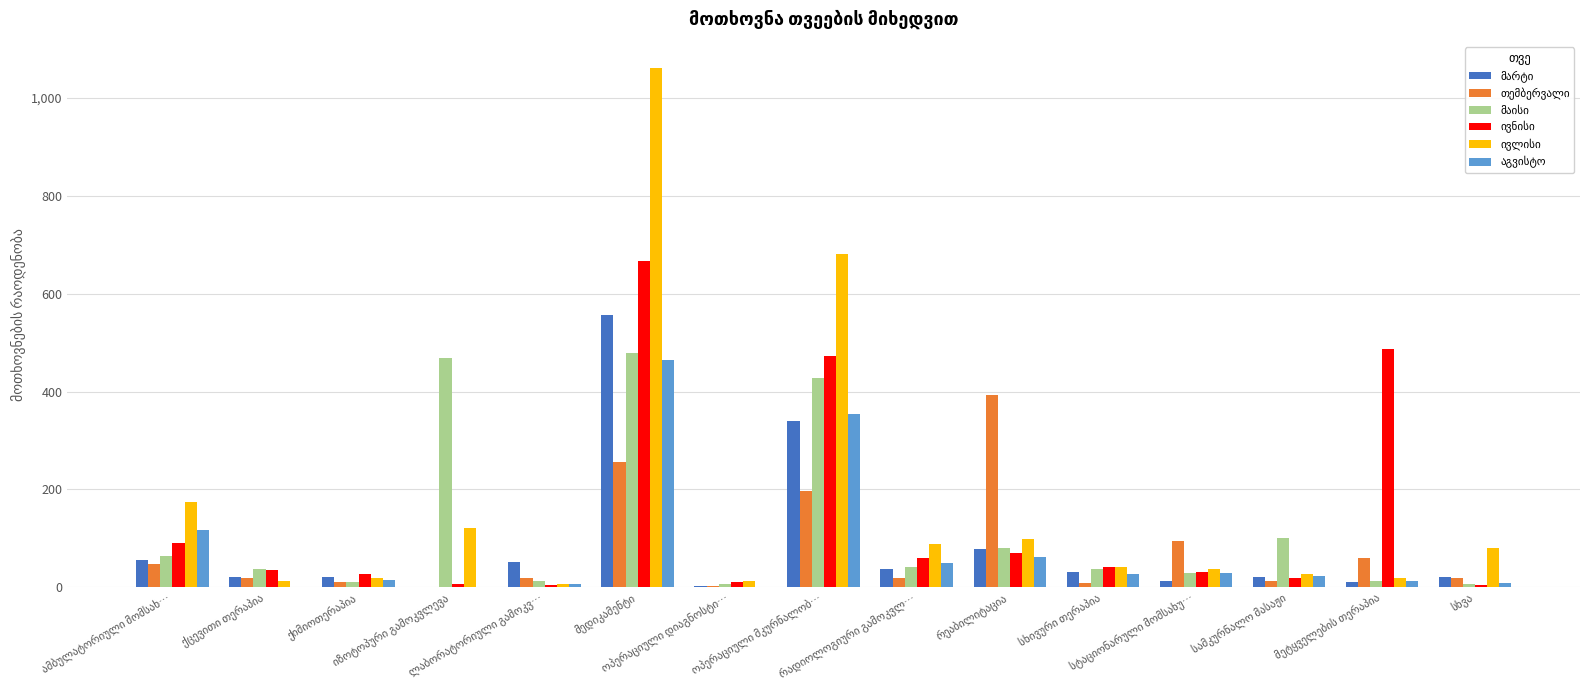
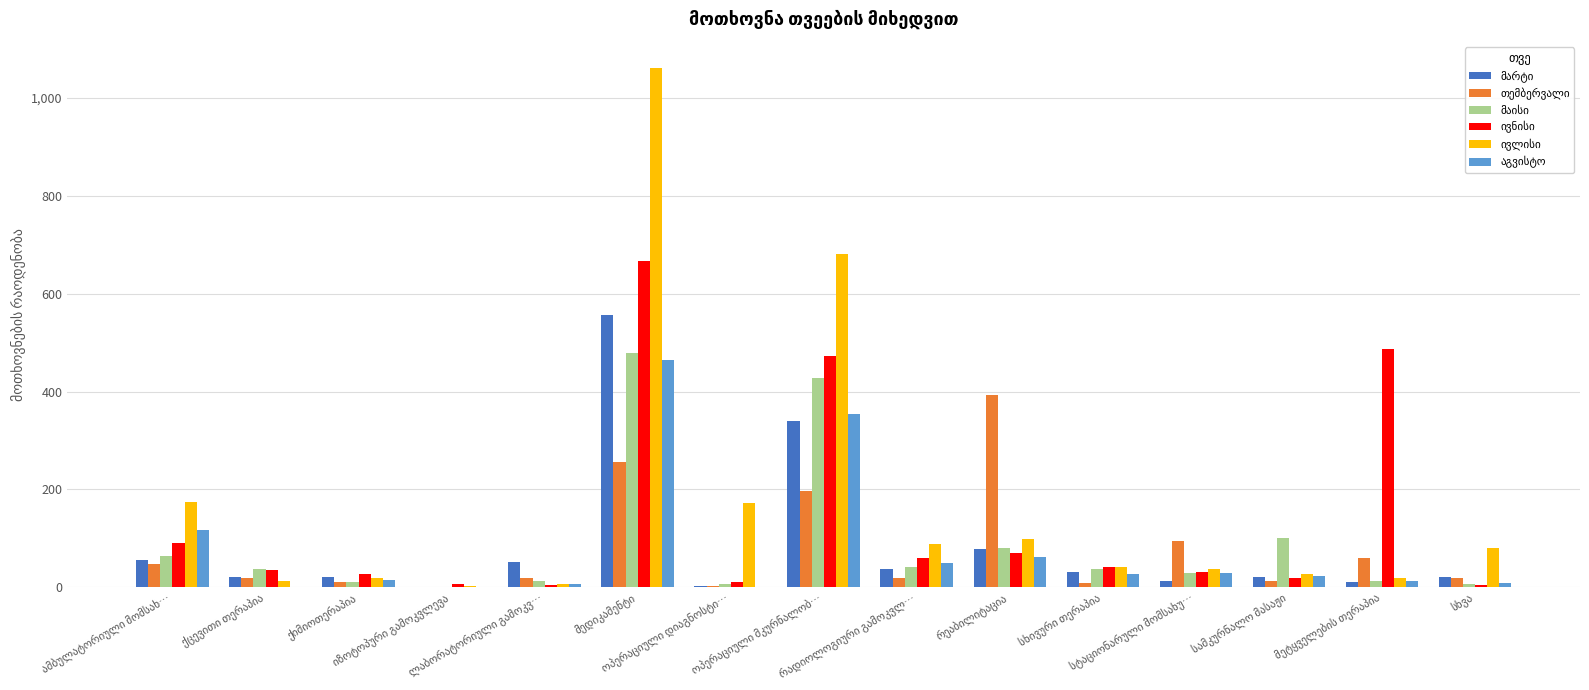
მაისი, იზოტოპური გამოკვლევა: 470 -> 0
ივლისი, იზოტოპური გამოკვლევა: 120 -> 0
ივლისი, ოპერაციული დიაგნოსტი…: 10 -> 170
